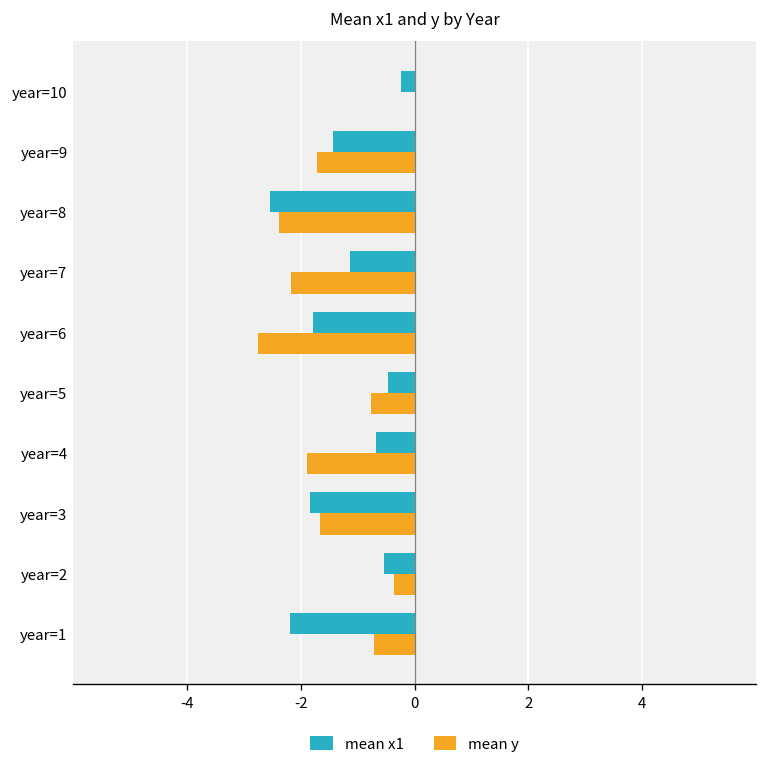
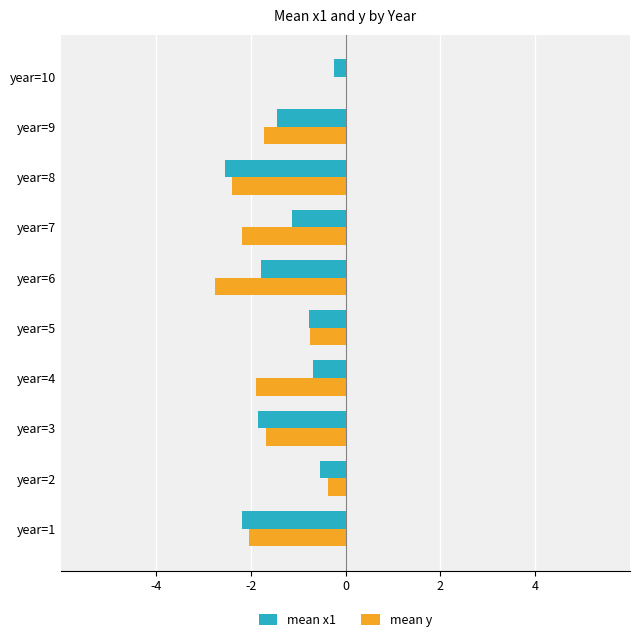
mean x1, year=5: -0.5 -> -0.8
mean y, year=1: -0.7 -> -2.0
